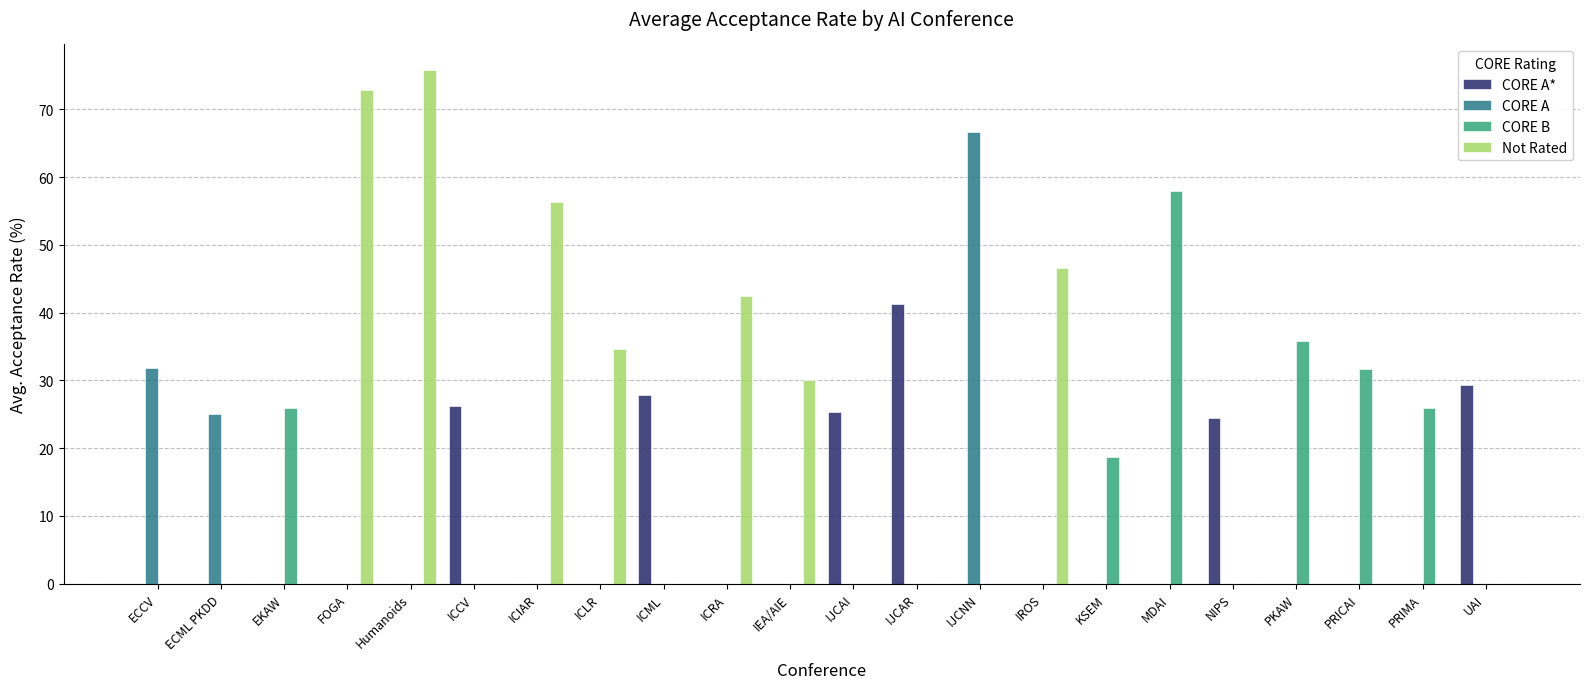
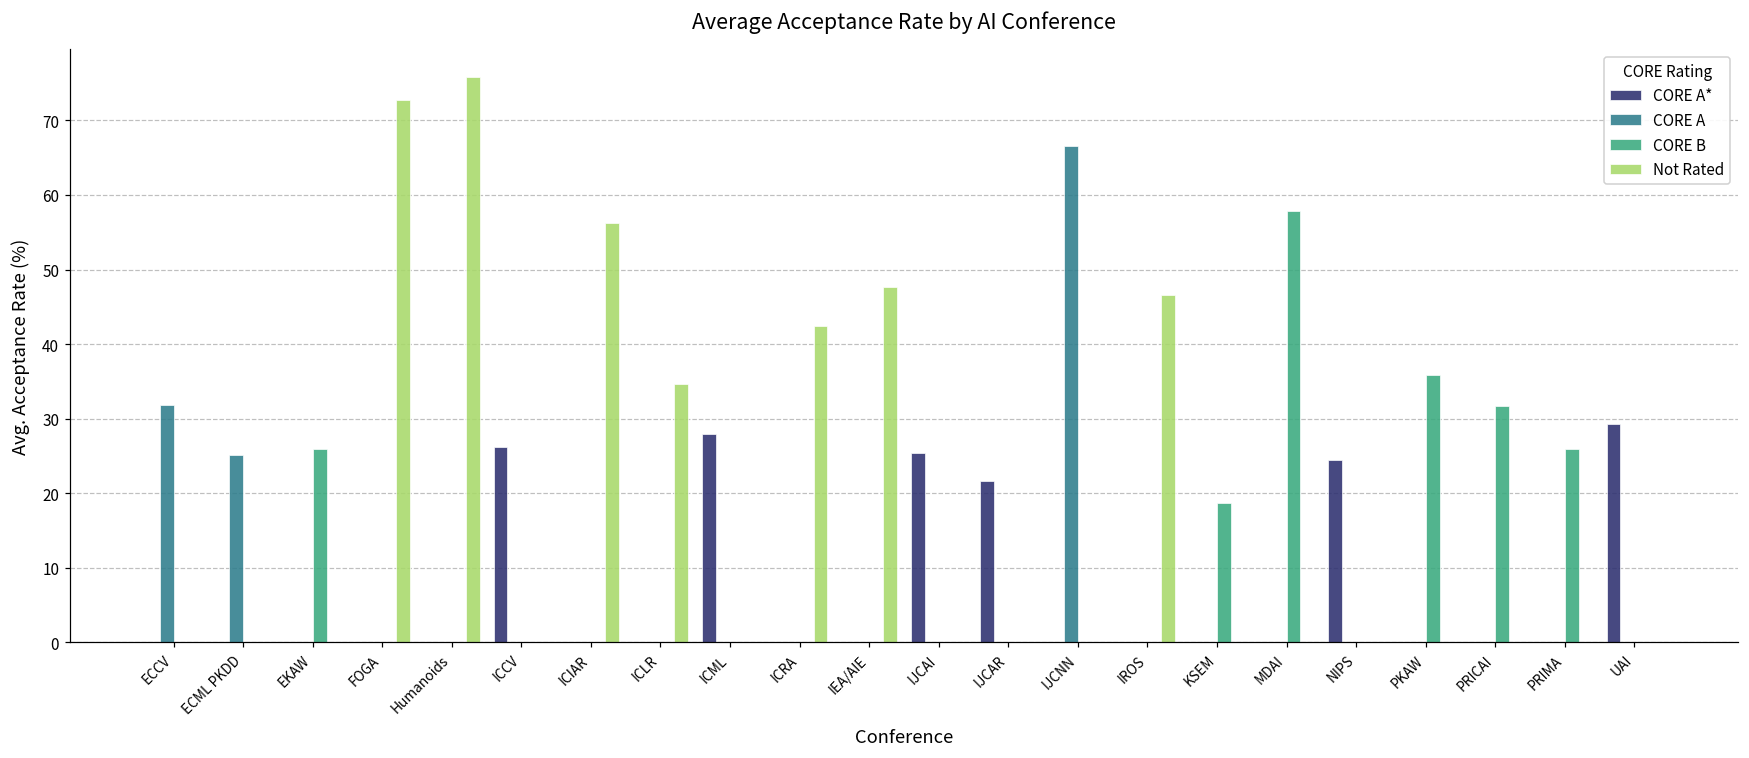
Not Rated, IEA/AIE: 30 -> 48
CORE A*, IJCAR: 41 -> 22
